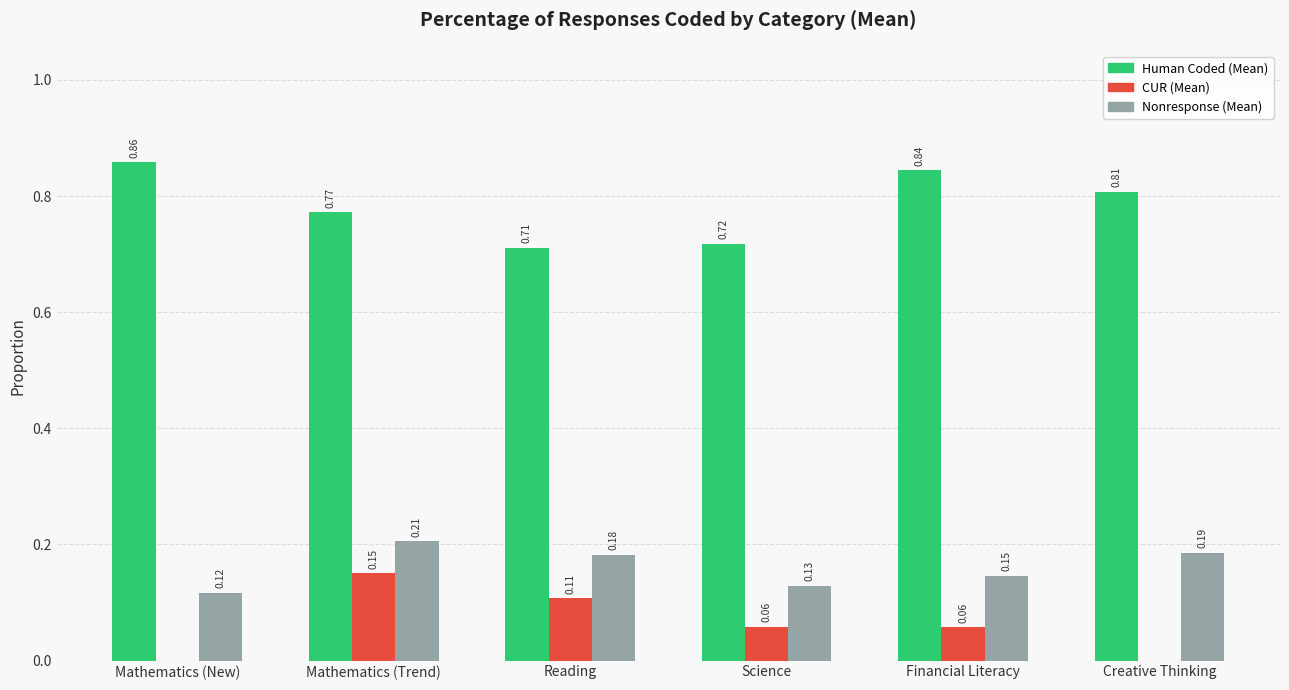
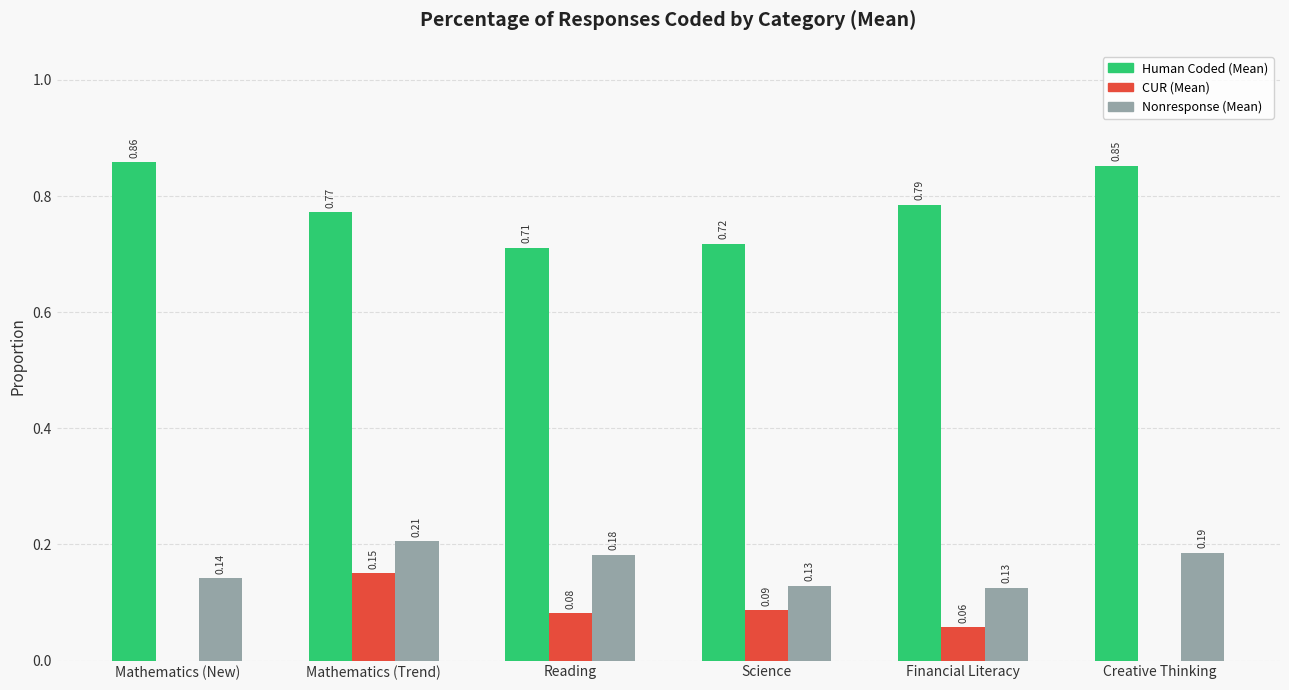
Nonresponse (Mean), Mathematics (New): 0.12 -> 0.14
CUR (Mean), Reading: 0.11 -> 0.08
CUR (Mean), Science: 0.06 -> 0.09
Human Coded (Mean), Financial Literacy: 0.84 -> 0.79
Nonresponse (Mean), Financial Literacy: 0.15 -> 0.13
Human Coded (Mean), Creative Thinking: 0.81 -> 0.85
